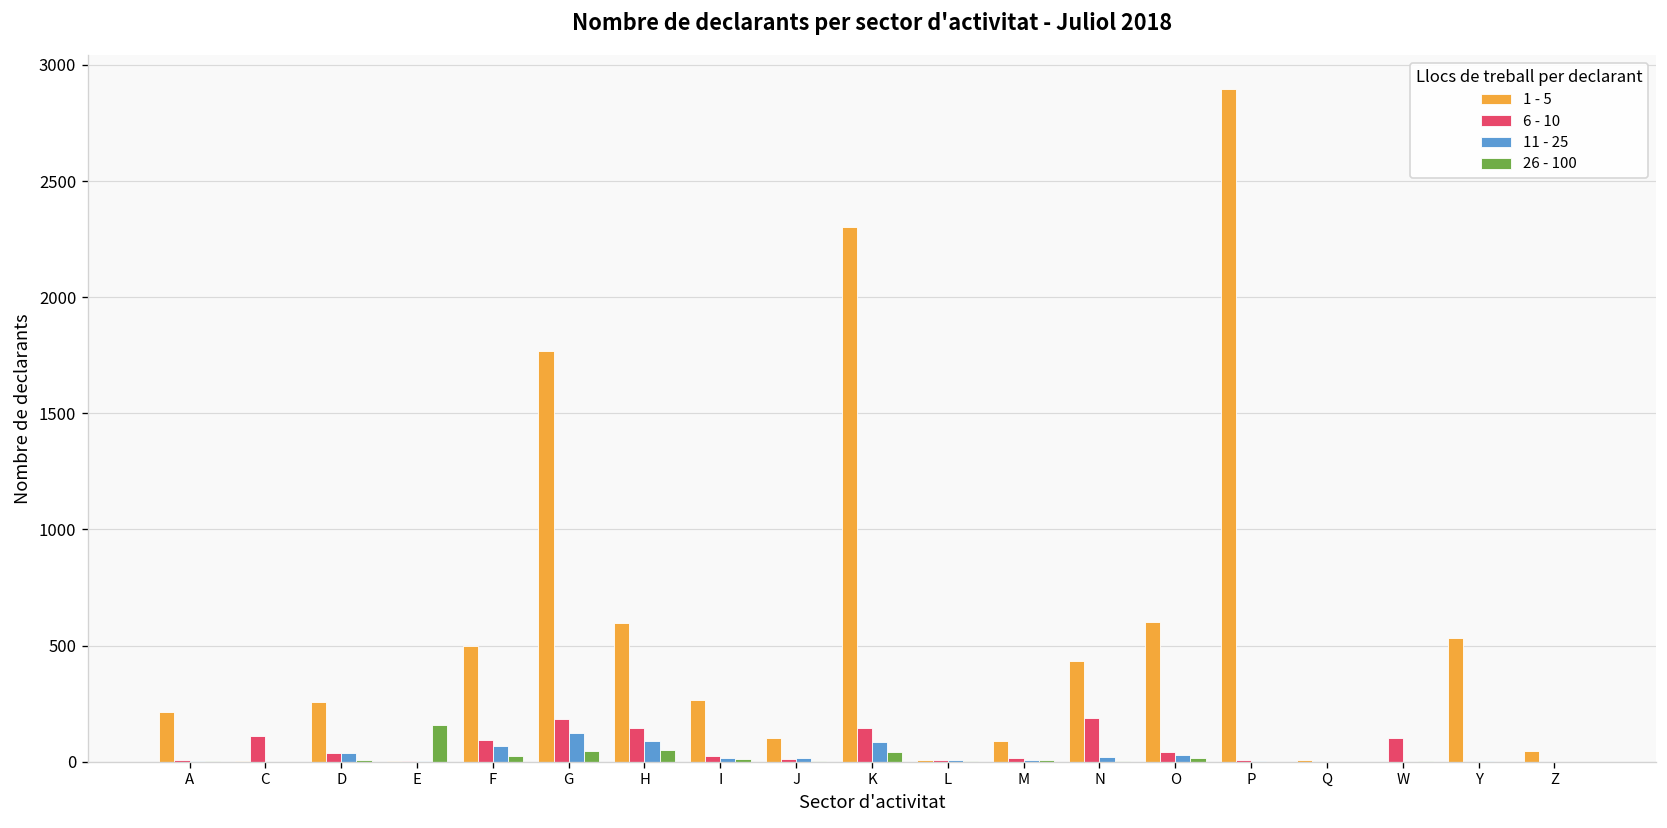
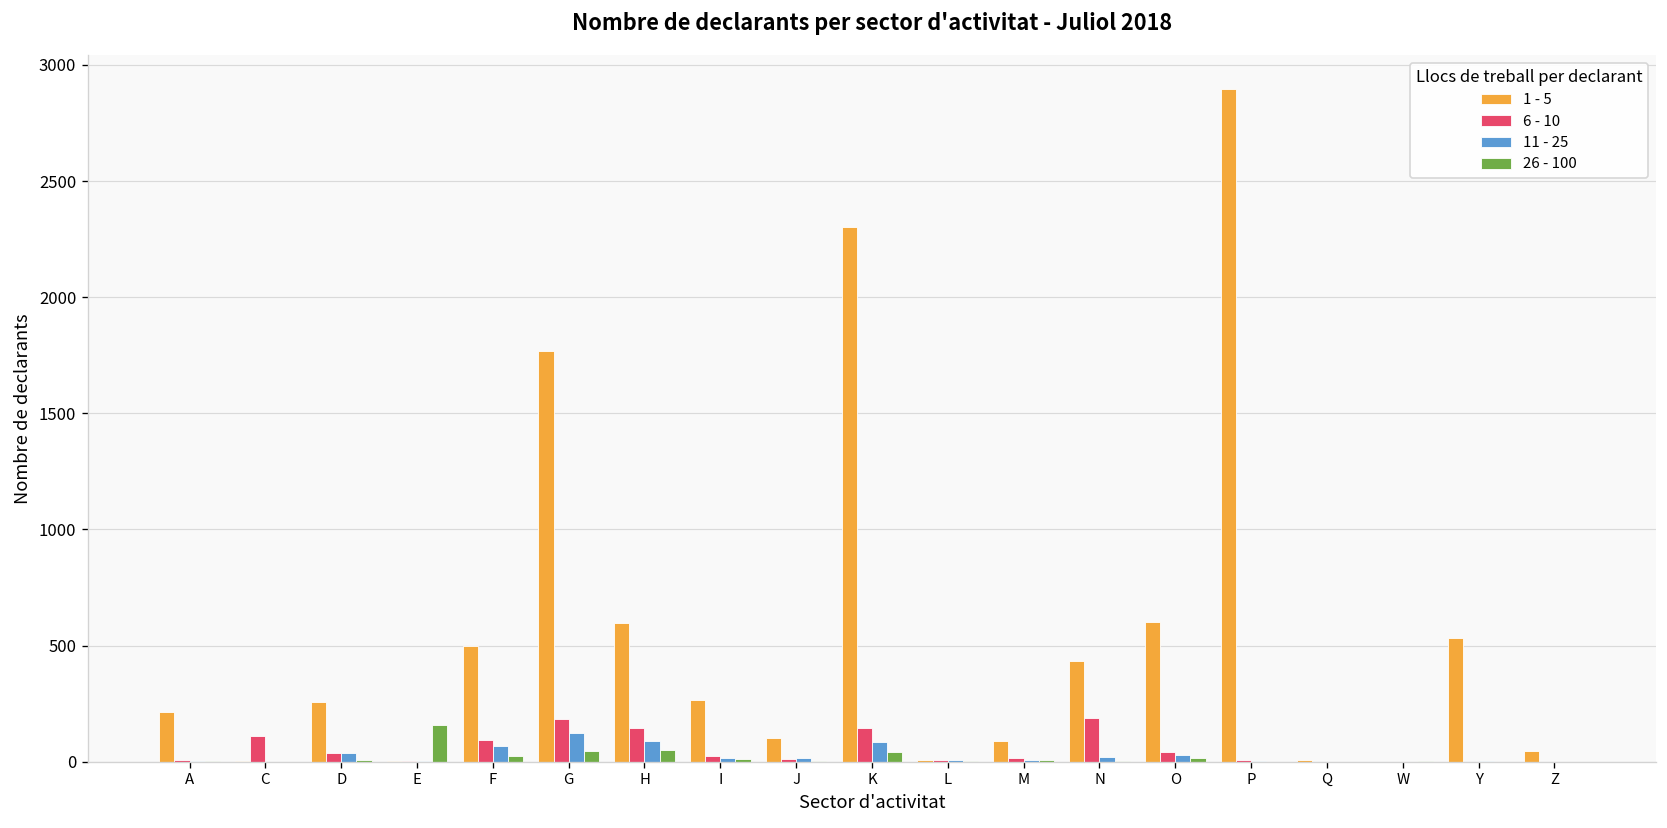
6 - 10, W: 100 -> 0
